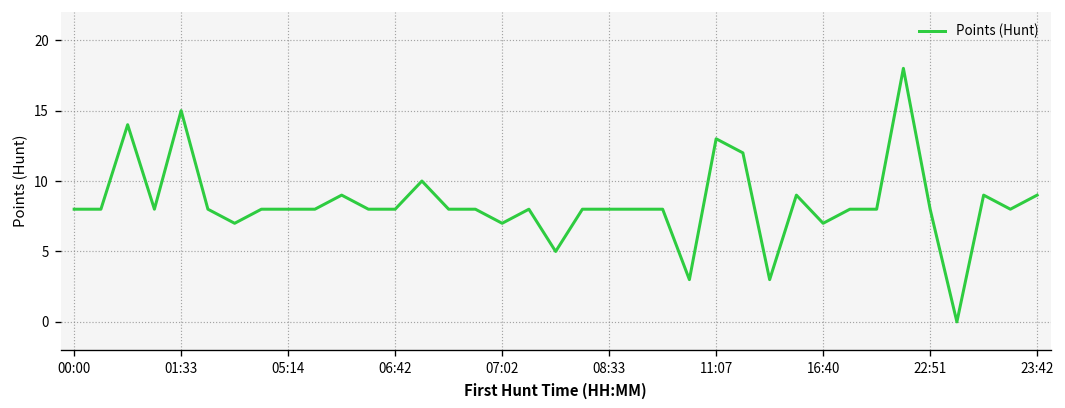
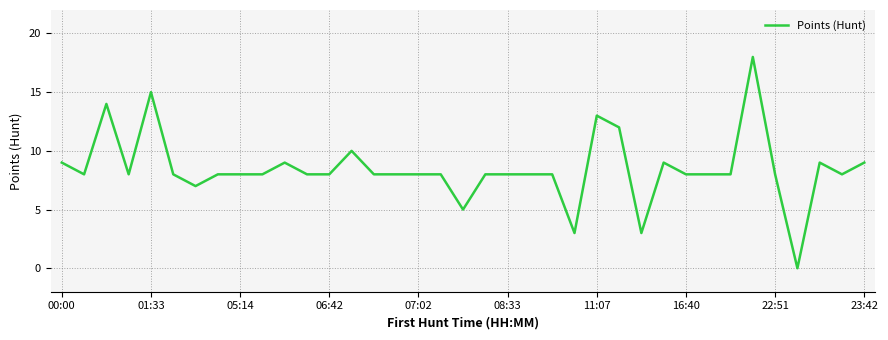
00:00: 8 -> 9
07:02: 7 -> 8
16:40: 7 -> 8
